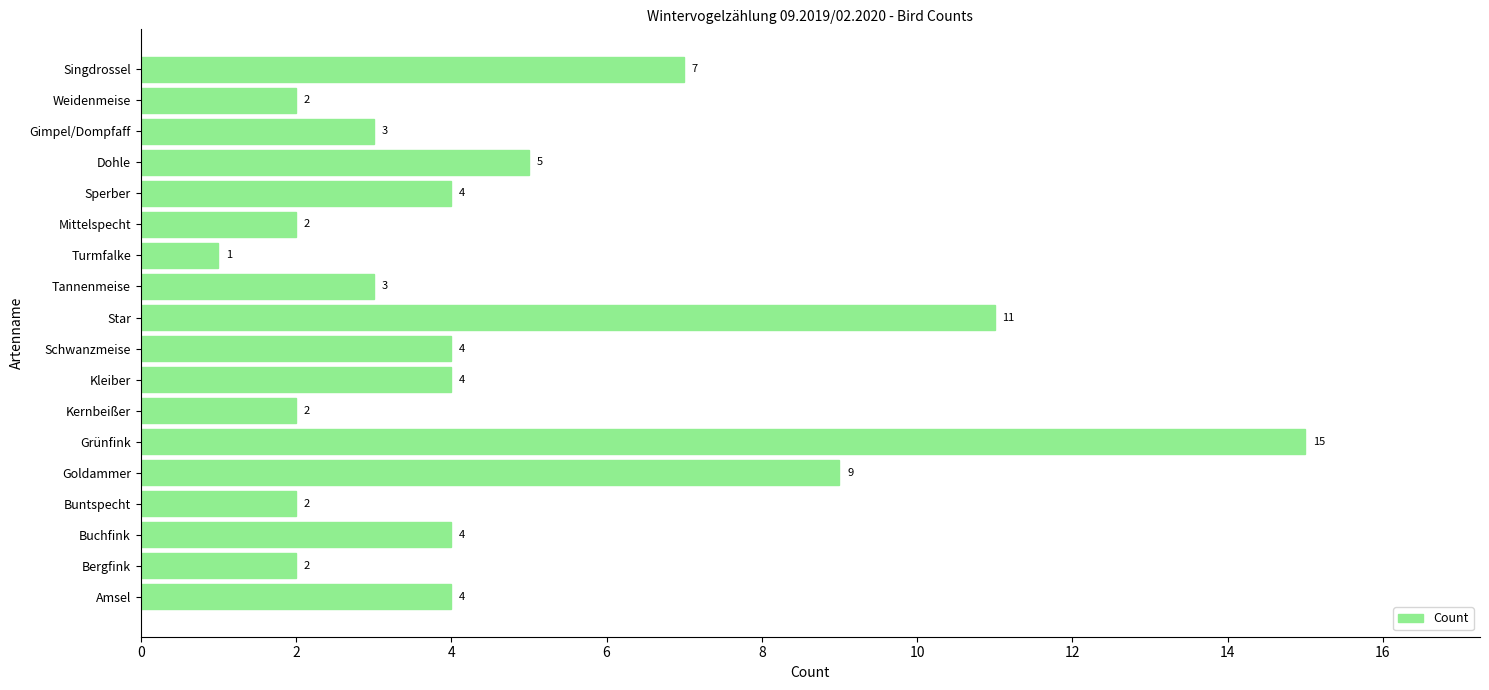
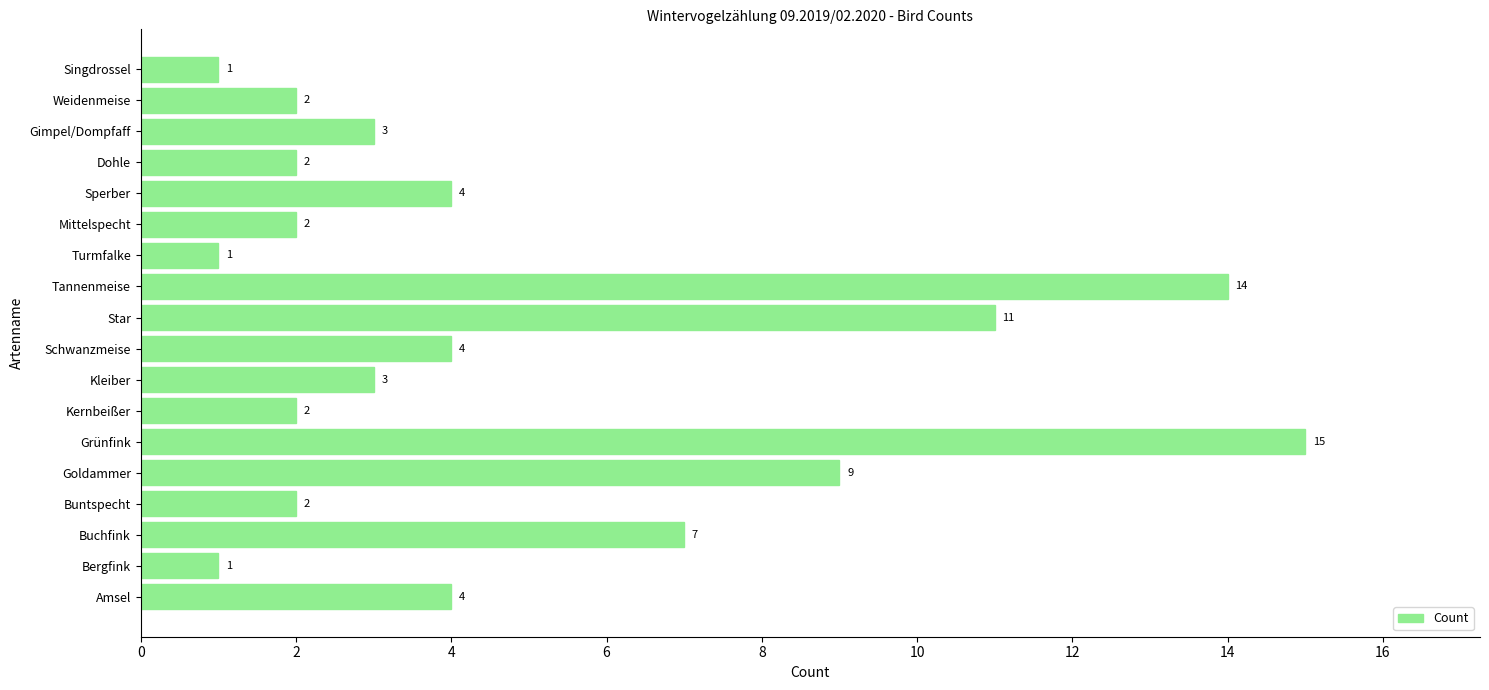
Singdrossel: 7 -> 1
Dohle: 5 -> 2
Tannenmeise: 3 -> 14
Kleiber: 4 -> 3
Buchfink: 4 -> 7
Bergfink: 2 -> 1
